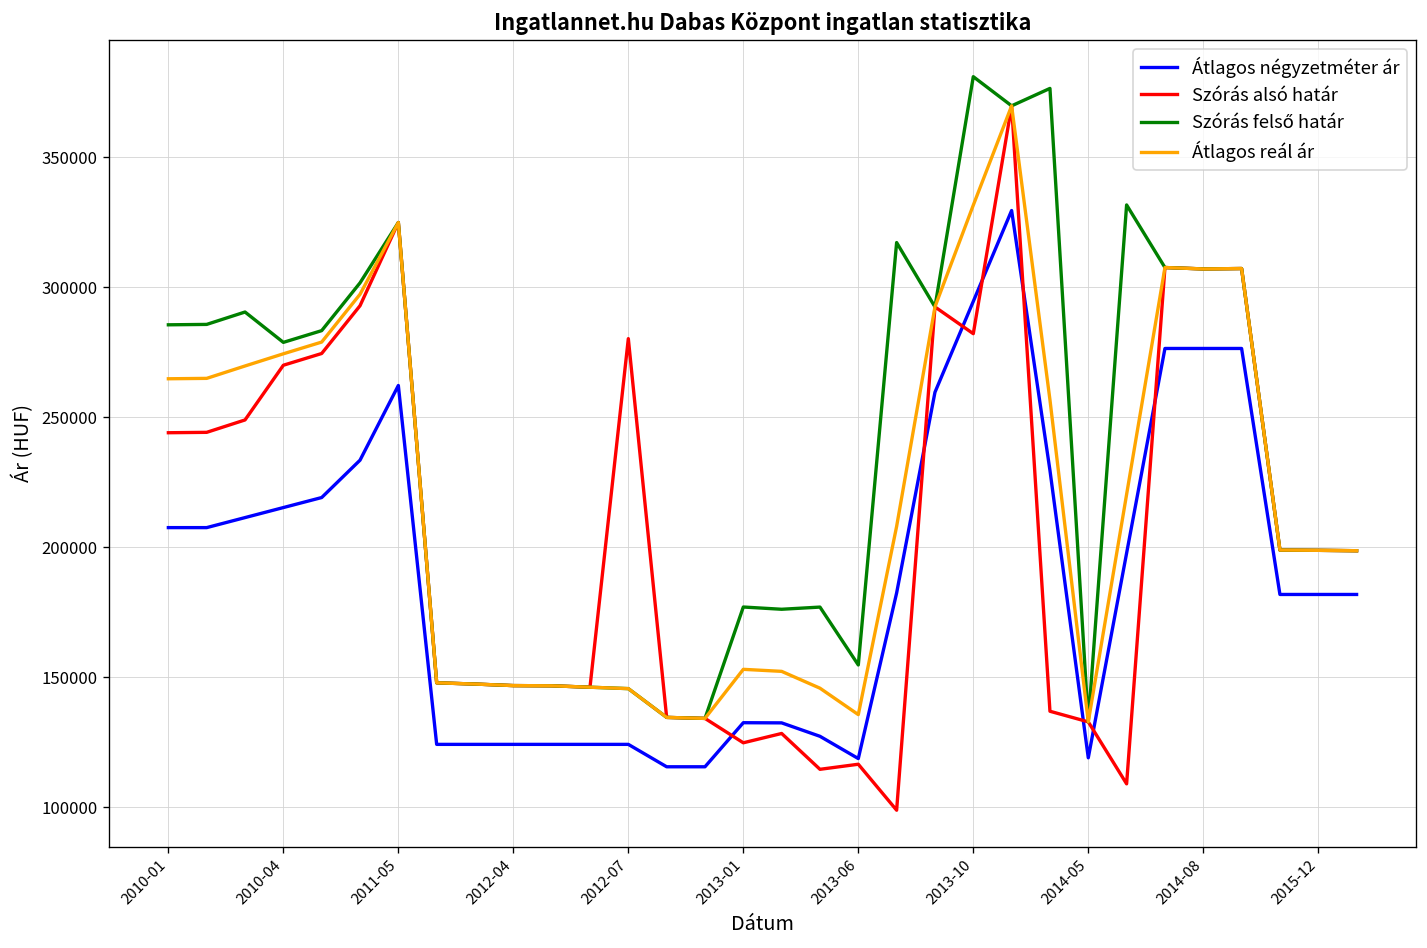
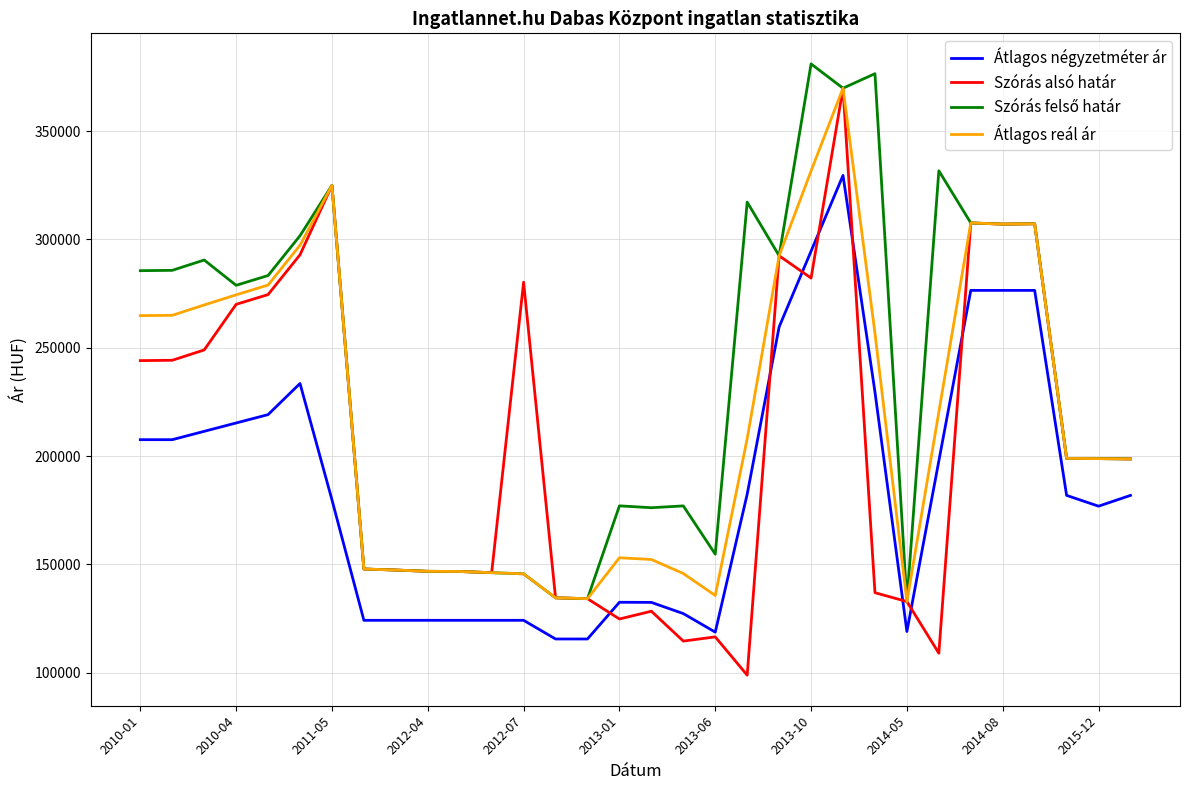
Átlagos négyzetméter ár, 2011-05: 262000 -> 180000
Átlagos négyzetméter ár, 2015-12: 182000 -> 177000
